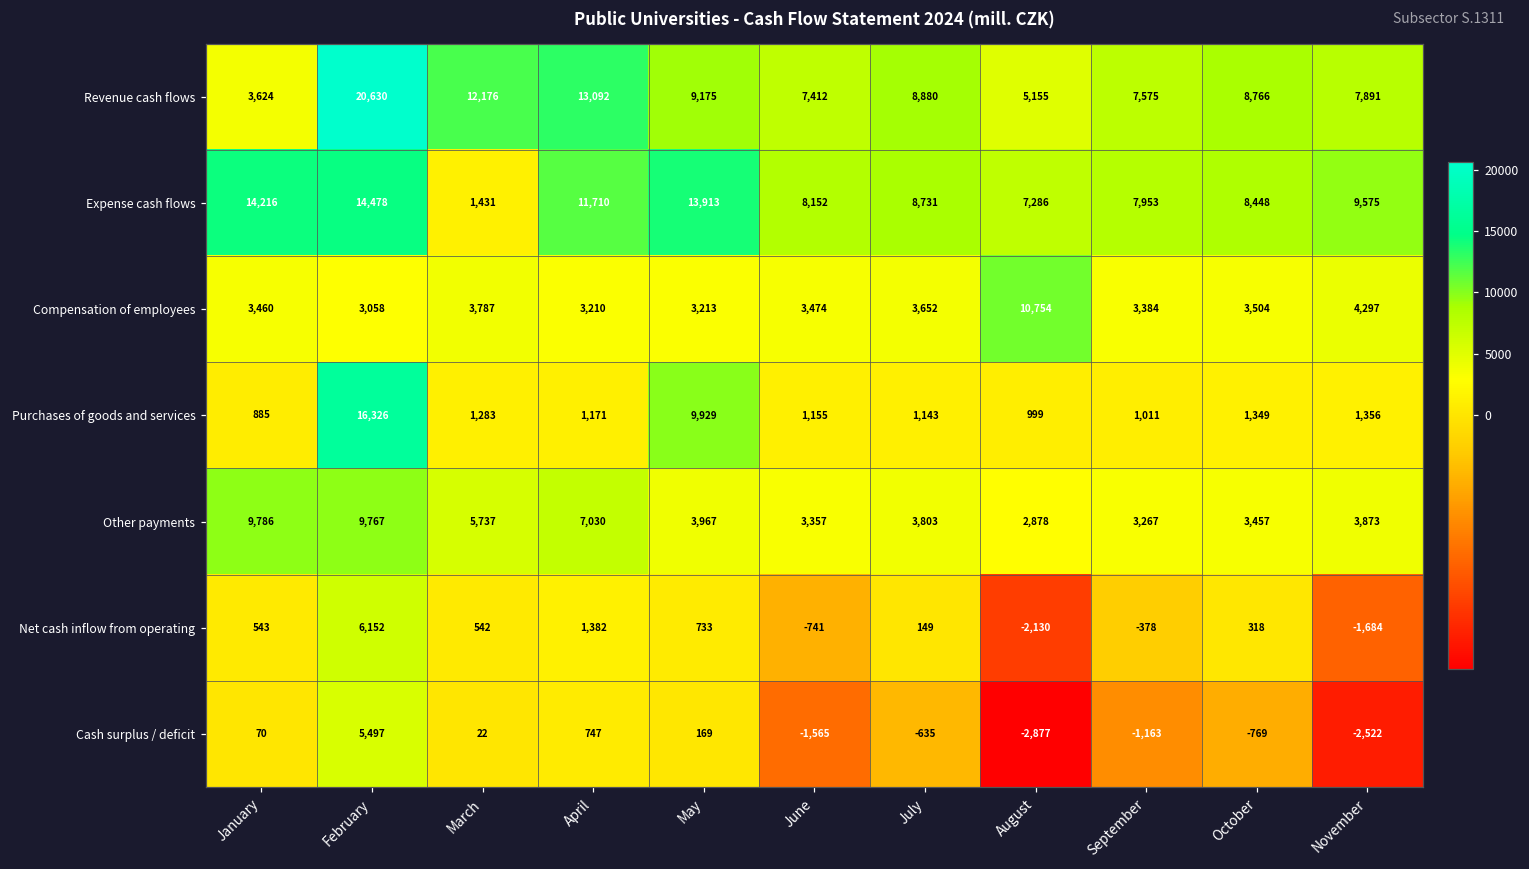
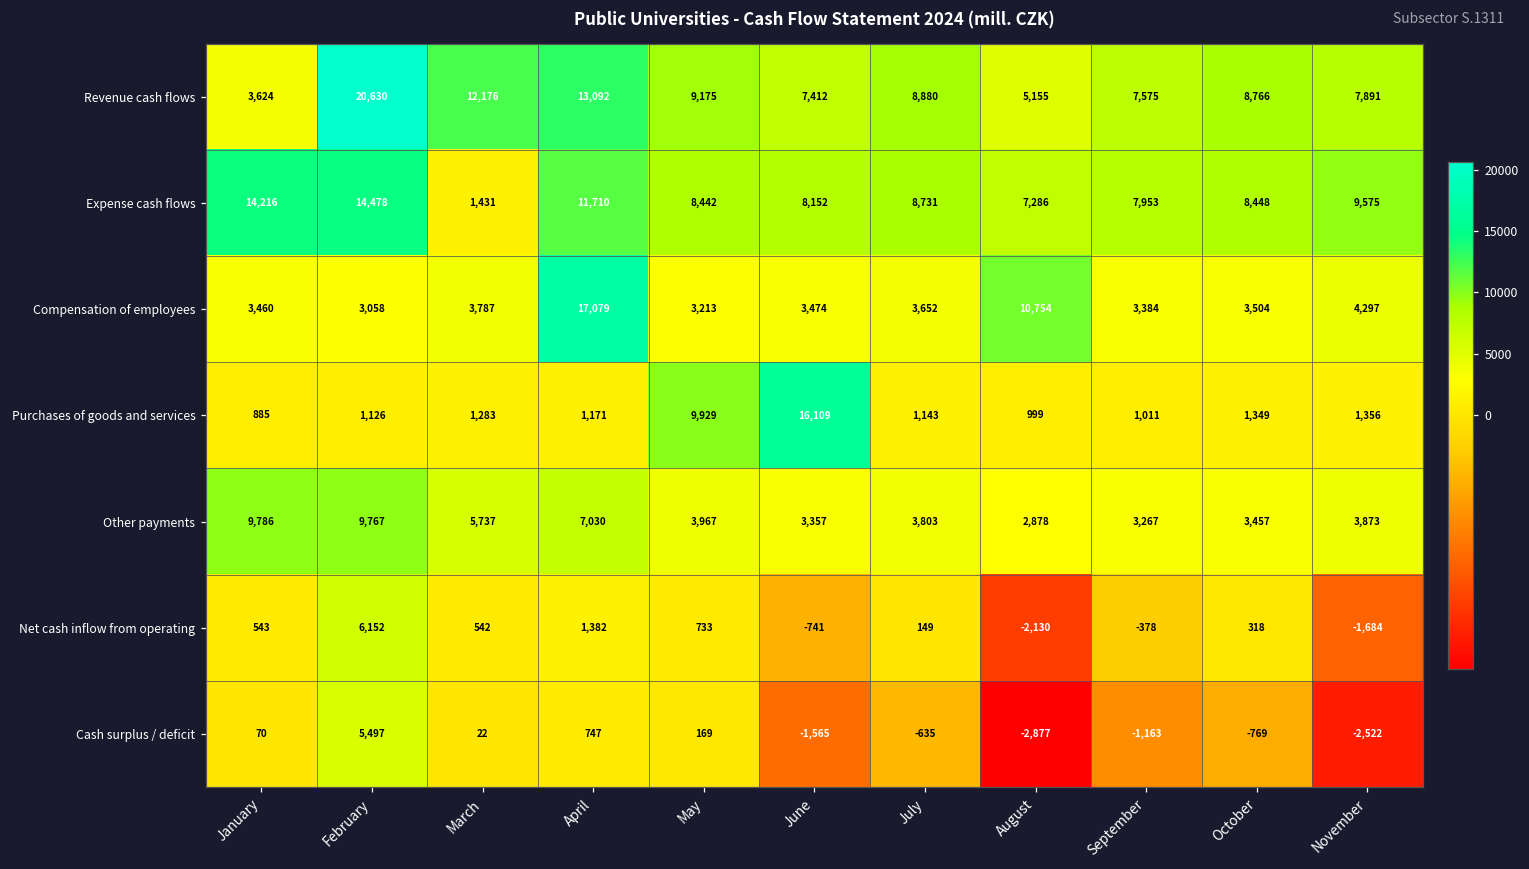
Expense cash flows, May: 13,913 -> 8,442
Compensation of employees, April: 3,210 -> 17,079
Purchases of goods and services, February: 16,326 -> 1,126
Purchases of goods and services, June: 1,155 -> 16,109
